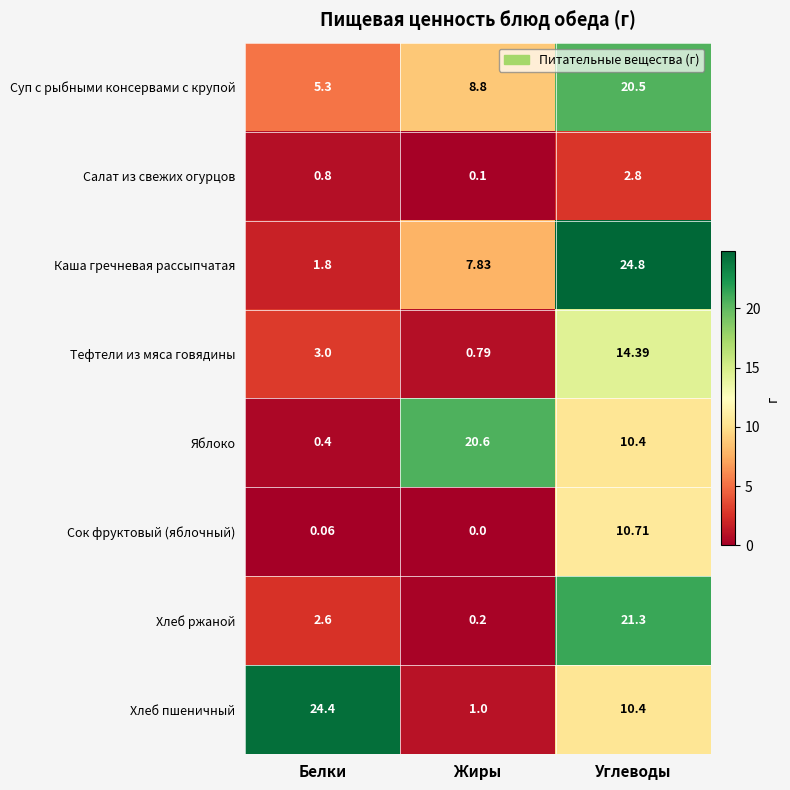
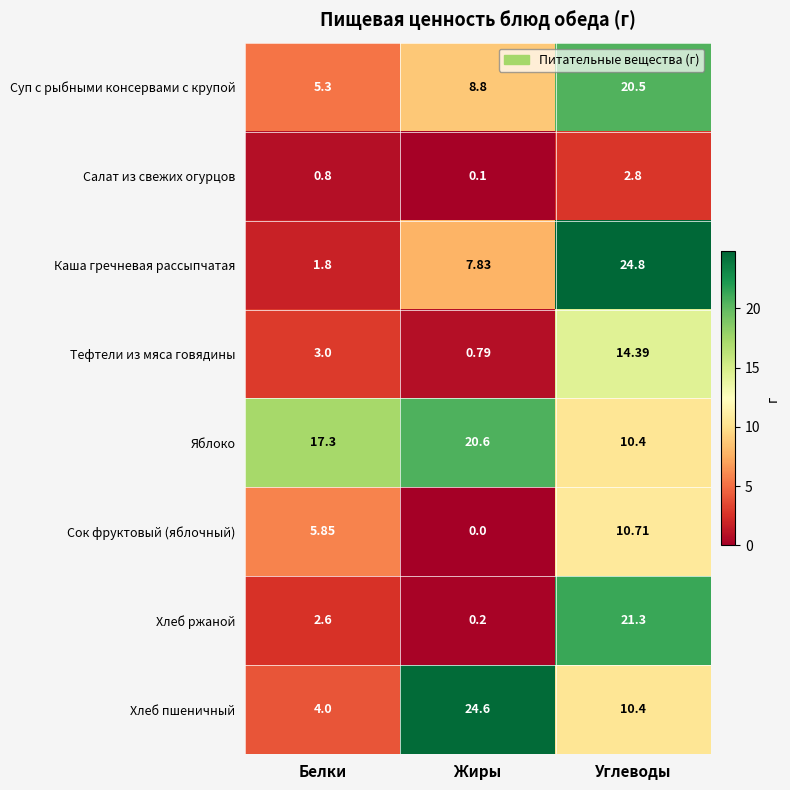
Яблоко, Белки: 0.4 -> 17.3
Сок фруктовый (яблочный), Белки: 0.06 -> 5.85
Хлеб пшеничный, Белки: 24.4 -> 4.0
Хлеб пшеничный, Жиры: 1.0 -> 24.6
